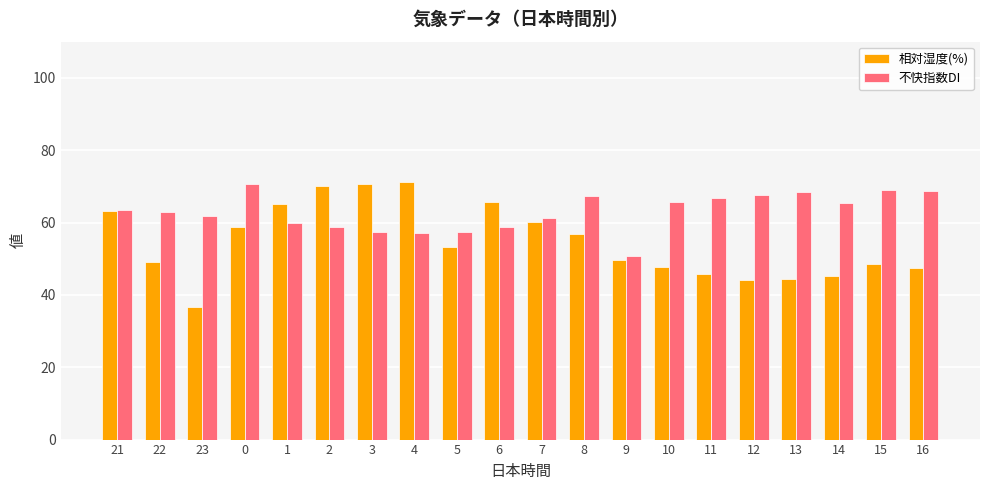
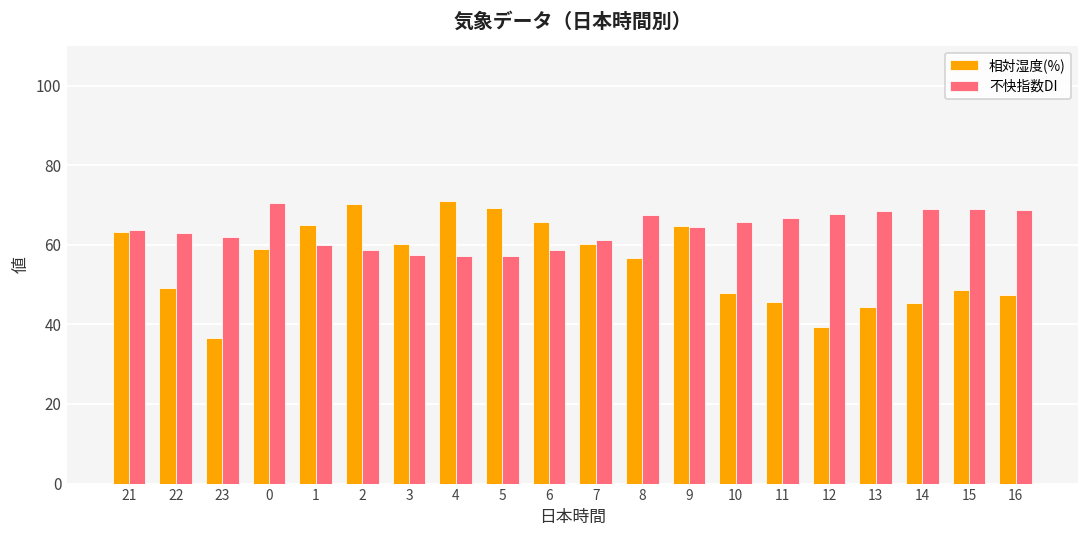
相対湿度(%), 3: 71 -> 60
相対湿度(%), 5: 53 -> 69
相対湿度(%), 9: 50 -> 65
不快指数DI, 9: 51 -> 65
相対湿度(%), 12: 44 -> 39
不快指数DI, 14: 65 -> 69
